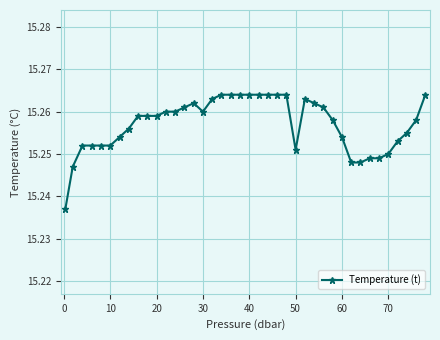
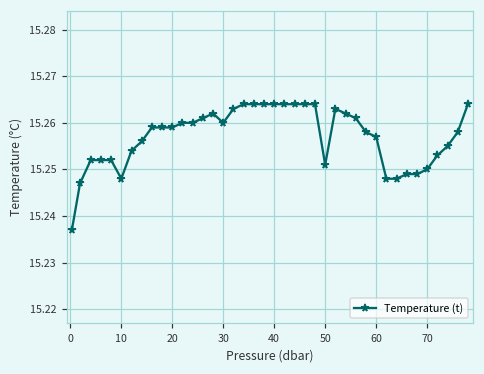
10: 15.252 -> 15.248
60: 15.254 -> 15.257
